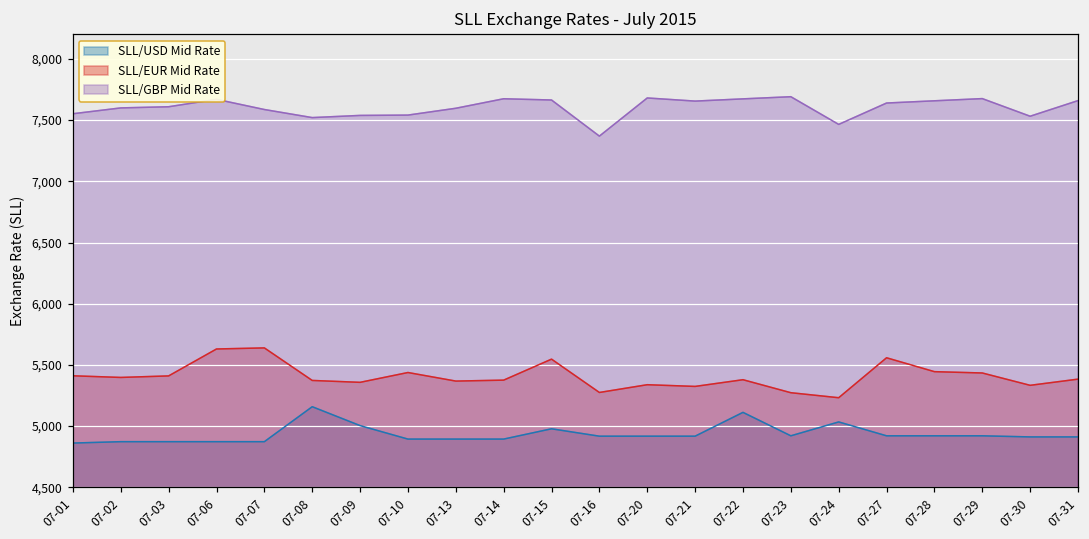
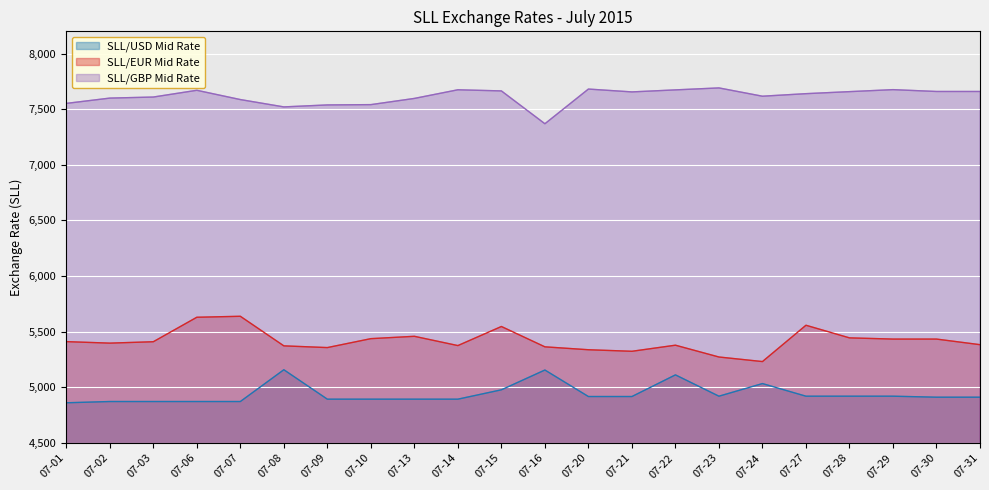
SLL/USD Mid Rate, 07-09: 5,000 -> 4,890
SLL/EUR Mid Rate, 07-13: 5,370 -> 5,460
SLL/USD Mid Rate, 07-16: 4,920 -> 5,160
SLL/EUR Mid Rate, 07-16: 5,270 -> 5,360
SLL/GBP Mid Rate, 07-24: 7,470 -> 7,620
SLL/EUR Mid Rate, 07-30: 5,330 -> 5,430
SLL/GBP Mid Rate, 07-30: 7,530 -> 7,660
